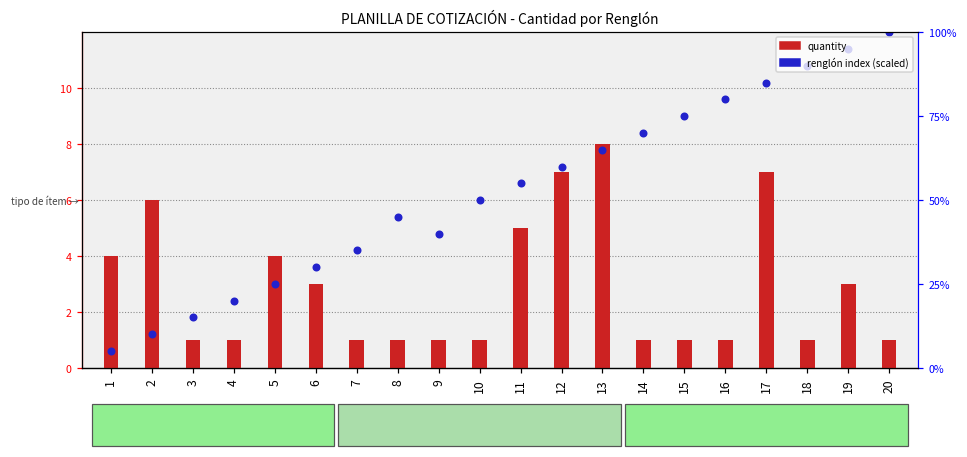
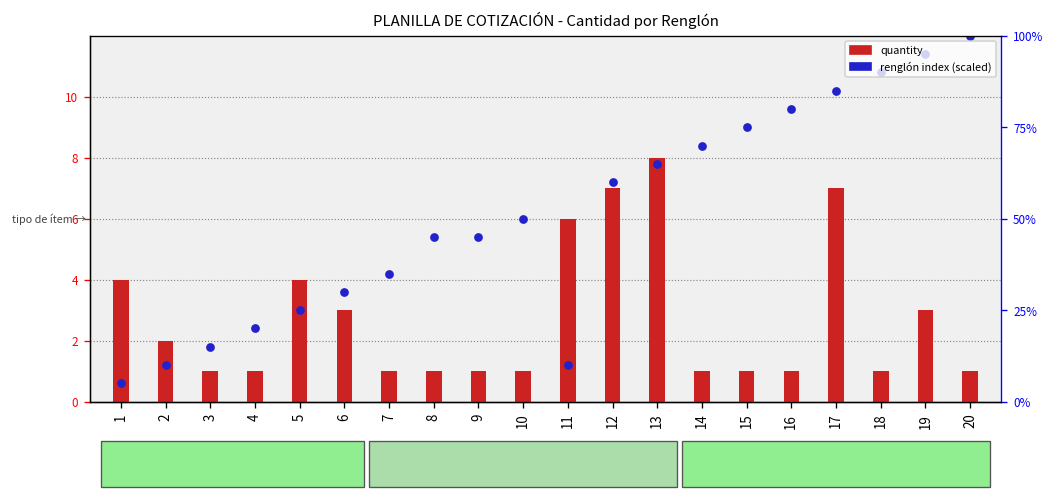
quantity, 2: 6 -> 2
renglón index (scaled), 9: 4.8 -> 5.4
quantity, 11: 5 -> 6
renglón index (scaled), 11: 6.6 -> 1.2
